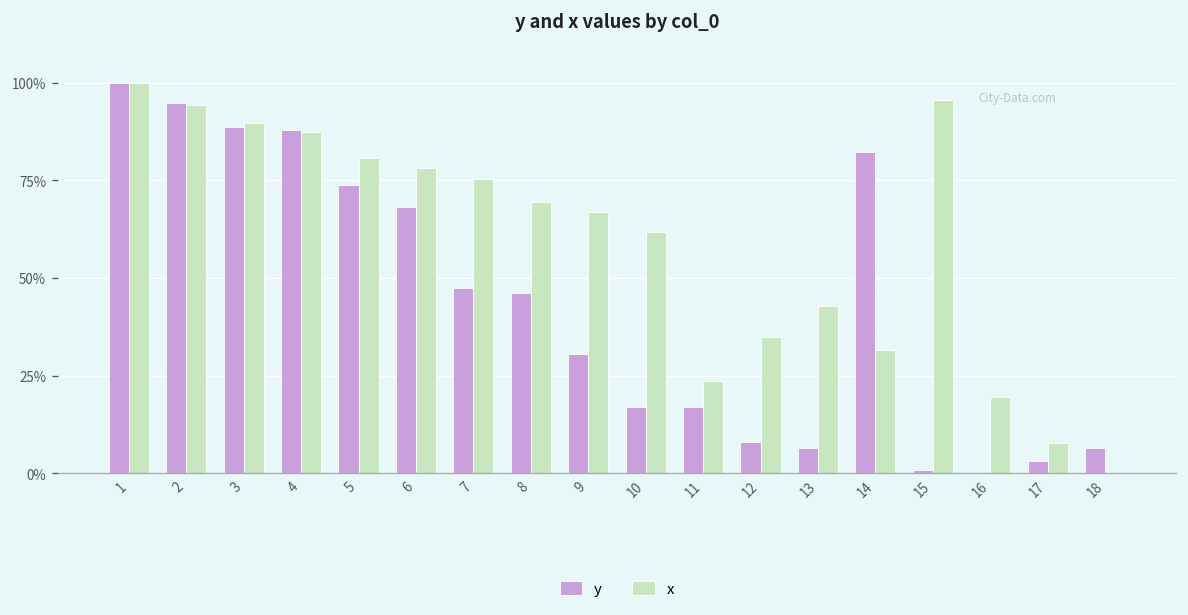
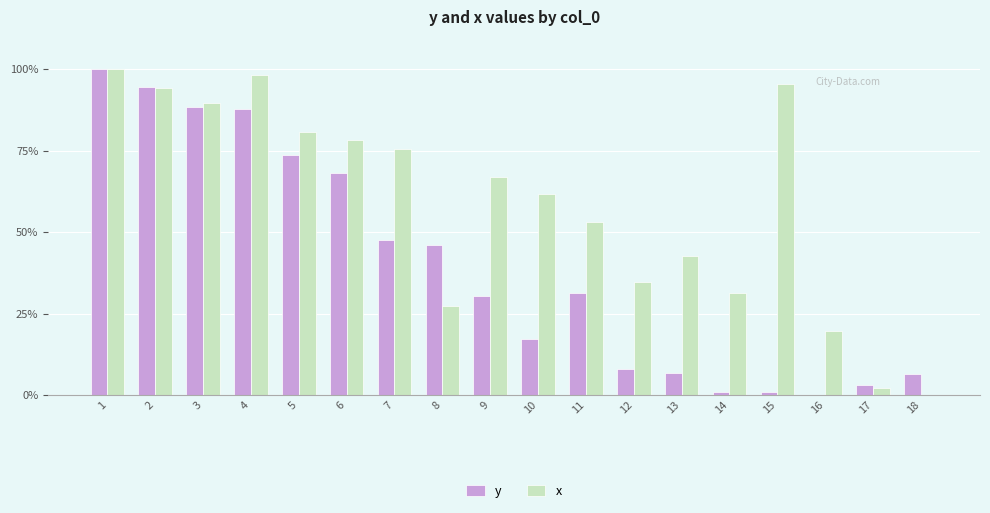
x, 4: 87% -> 98%
x, 8: 69% -> 27%
y, 11: 17% -> 31%
x, 11: 24% -> 53%
y, 14: 82% -> 1%
x, 17: 8% -> 2%
